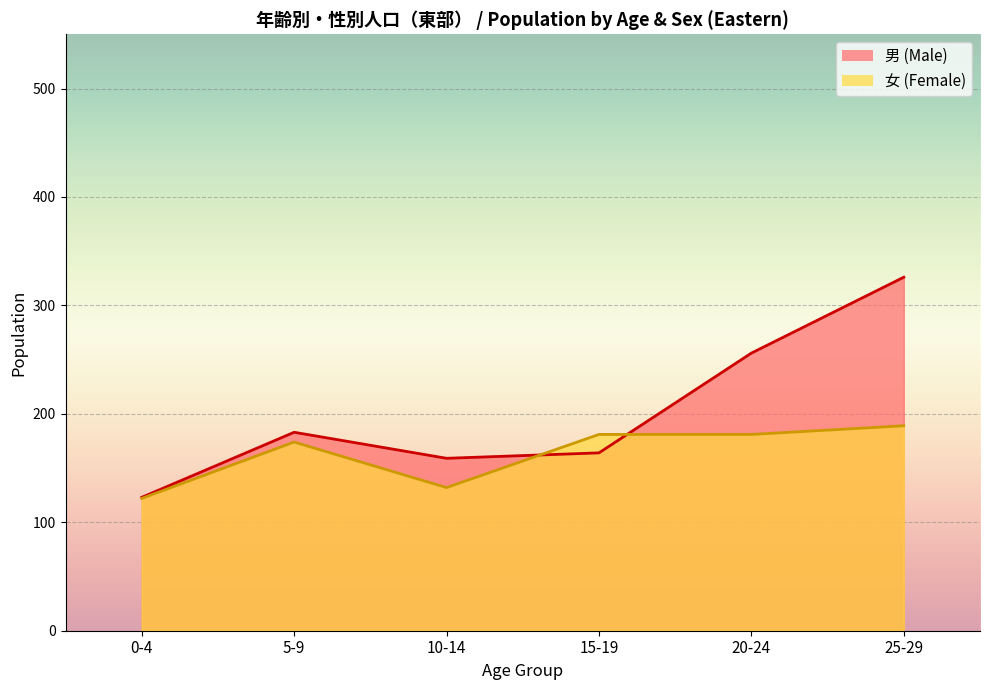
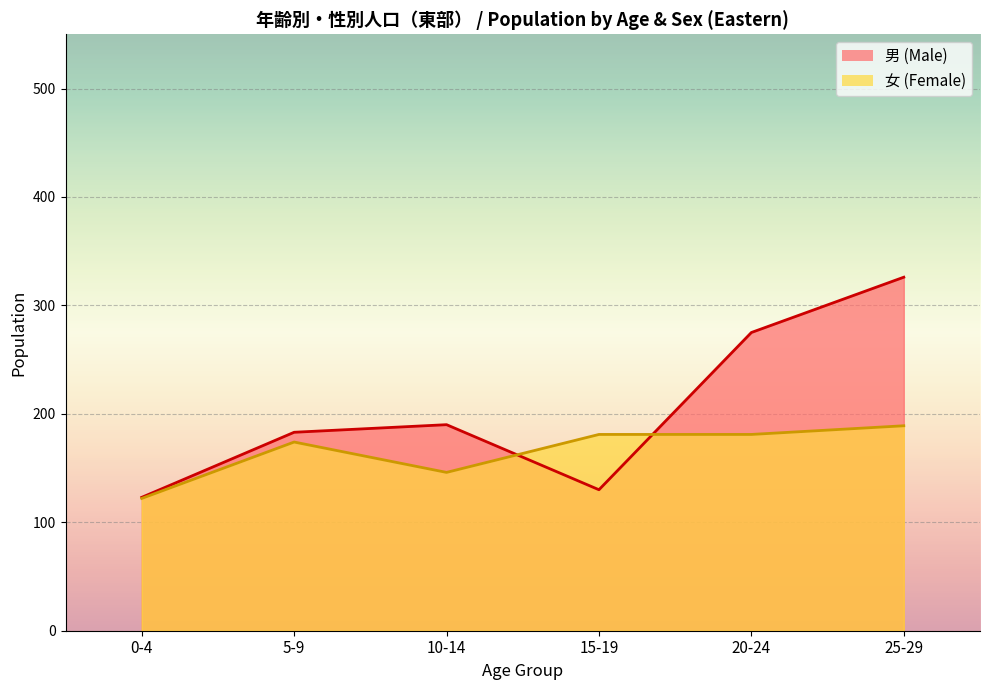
男 (Male), 10-14: 159 -> 190
女 (Female), 10-14: 132 -> 146
男 (Male), 15-19: 164 -> 130
男 (Male), 20-24: 256 -> 275
